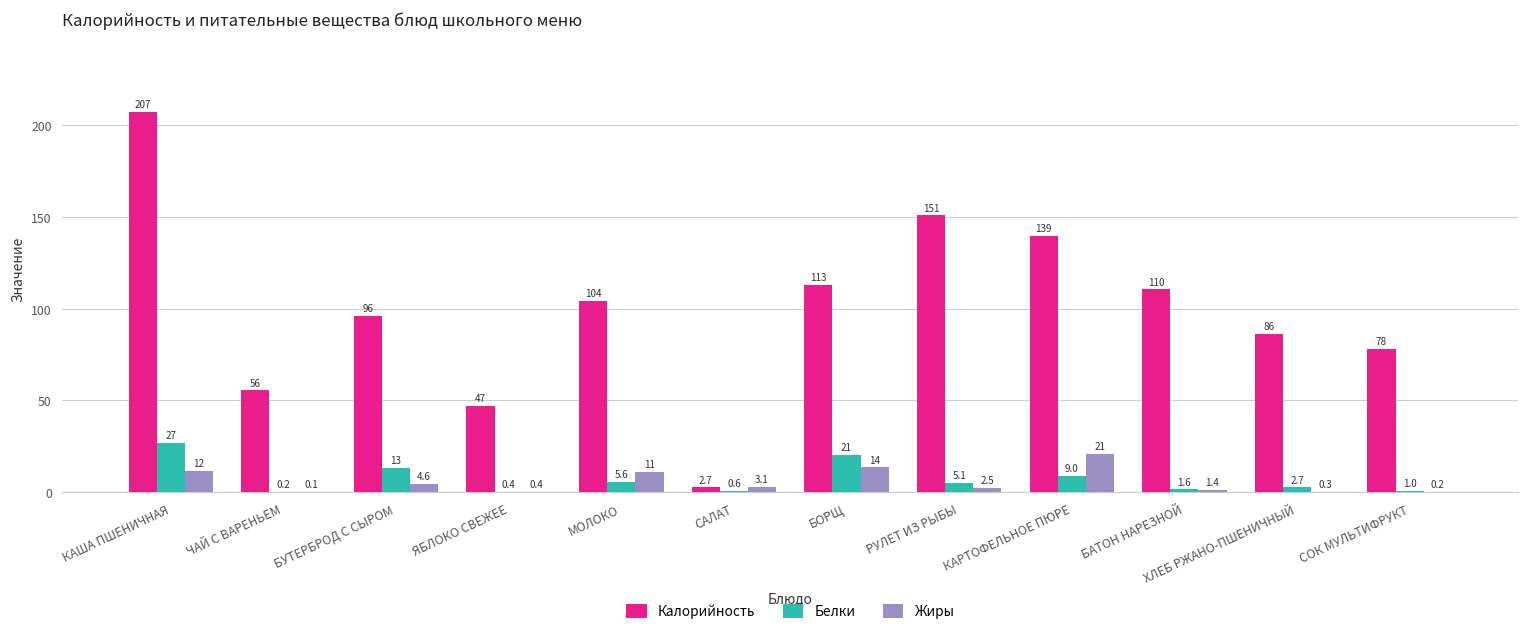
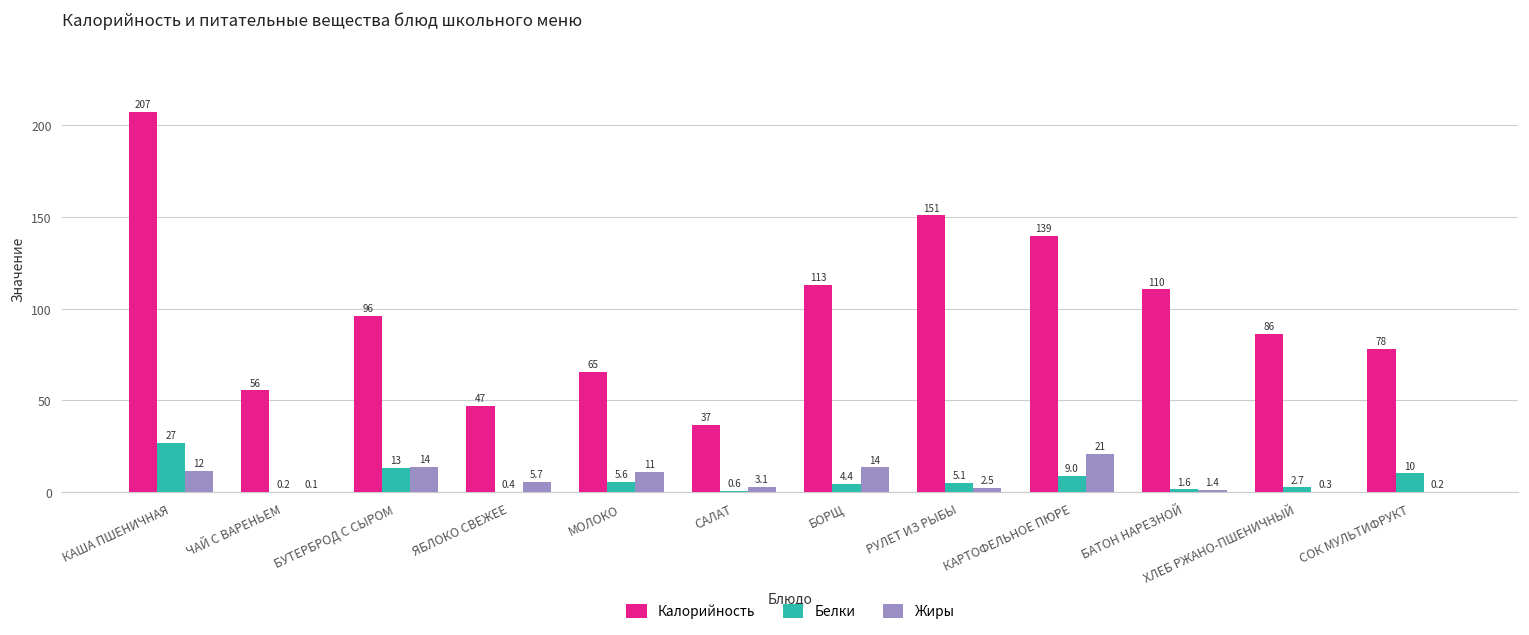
Жиры, БУТЕРБРОД С СЫРОМ: 4.6 -> 14
Жиры, ЯБЛОКО СВЕЖЕЕ: 0.4 -> 5.7
Калорийность, МОЛОКО: 104 -> 65
Калорийность, САЛАТ: 2.7 -> 37
Белки, БОРЩ: 21 -> 4.4
Белки, СОК МУЛЬТИФРУКТ: 1.0 -> 10
